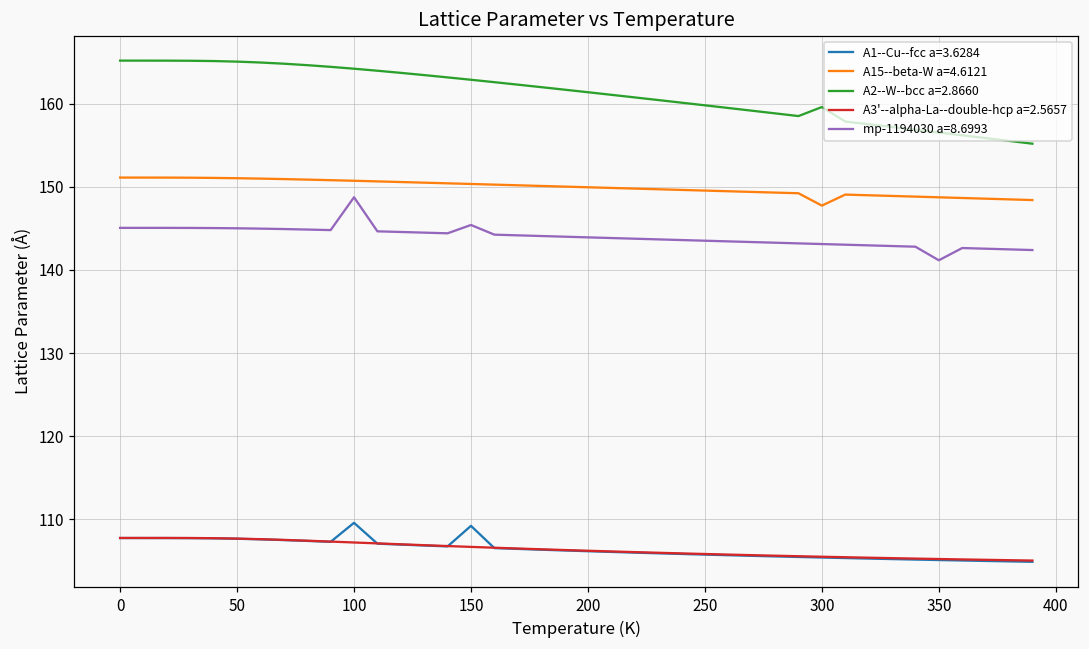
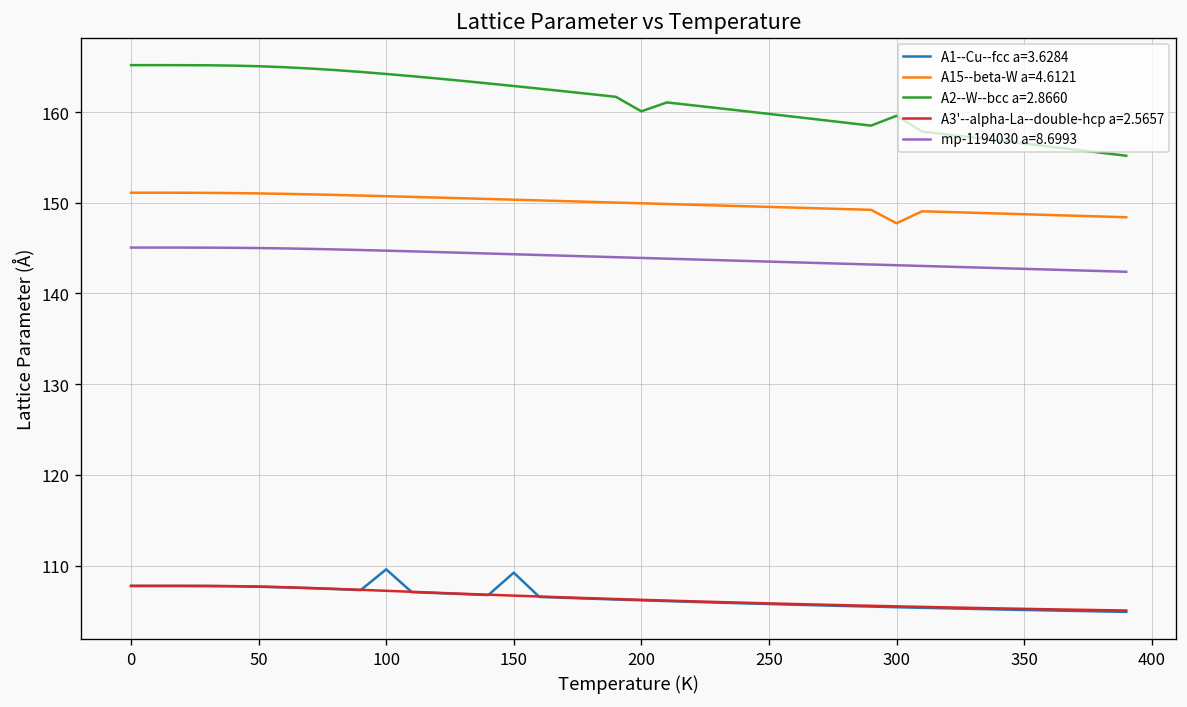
mp-1194030 a=8.6993, 100: 149 -> 145
mp-1194030 a=8.6993, 150: 145 -> 144
A2--W--bcc a=2.8660, 200: 161 -> 160
mp-1194030 a=8.6993, 350: 141 -> 143
